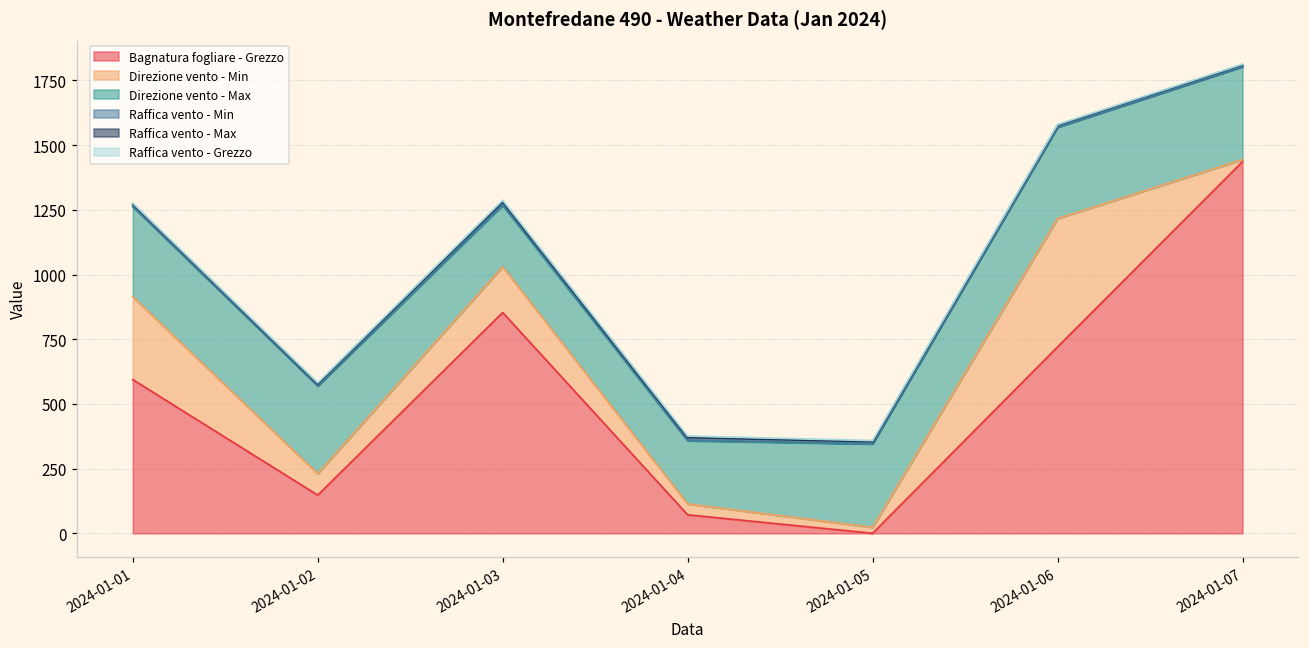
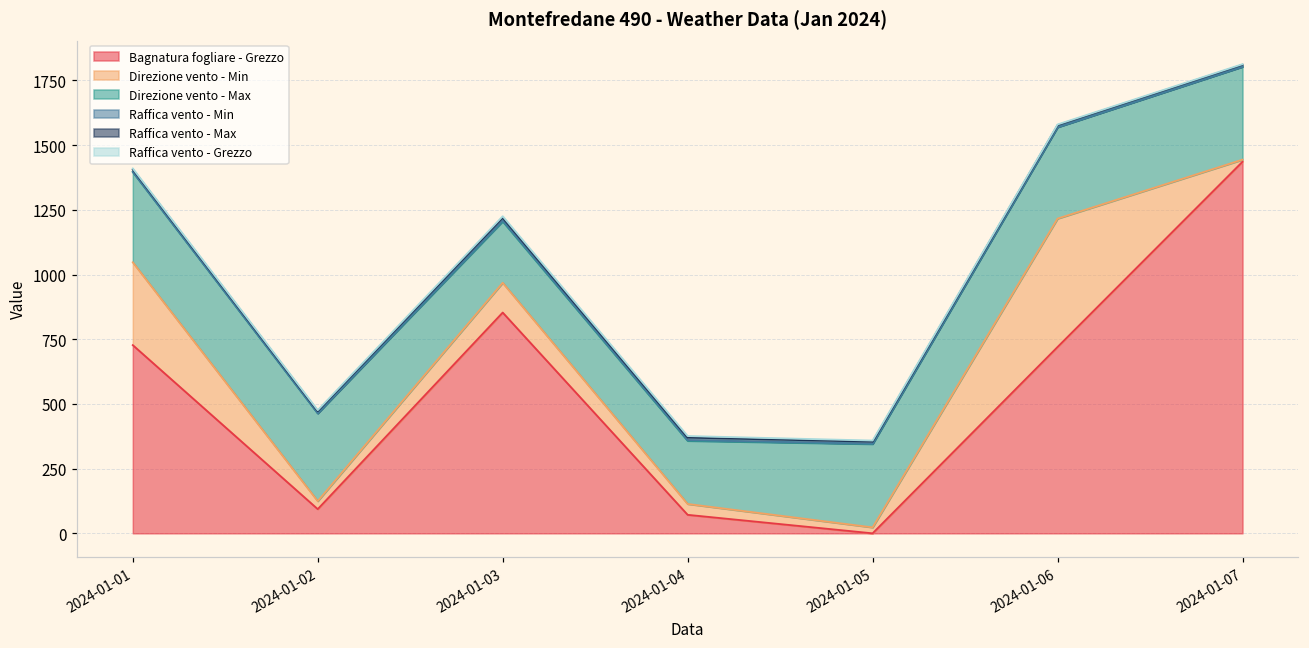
Bagnatura fogliare - Grezzo, 2024-01-01: 590 -> 730
Bagnatura fogliare - Grezzo, 2024-01-02: 150 -> 90
Direzione vento - Min, 2024-01-02: 80 -> 30
Direzione vento - Min, 2024-01-03: 180 -> 120
